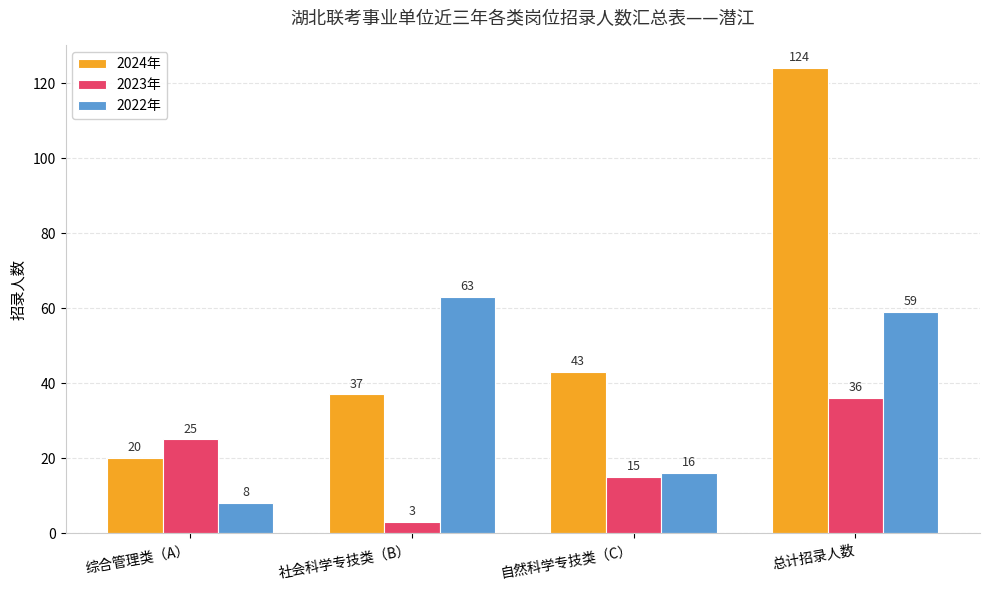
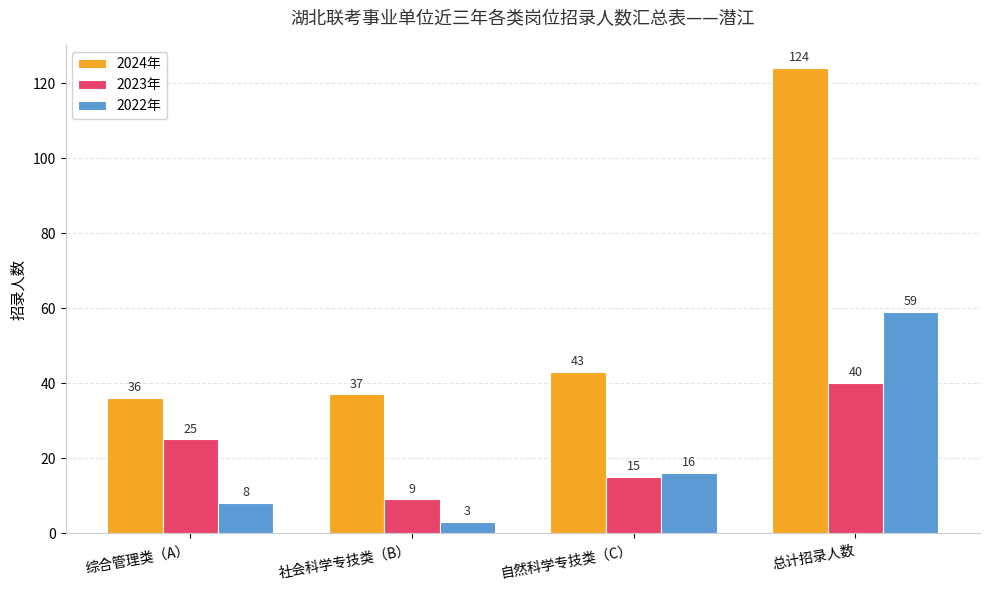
2024年, 综合管理类（A）: 20 -> 36
2023年, 社会科学专技类（B）: 3 -> 9
2022年, 社会科学专技类（B）: 63 -> 3
2023年, 总计招录人数: 36 -> 40
